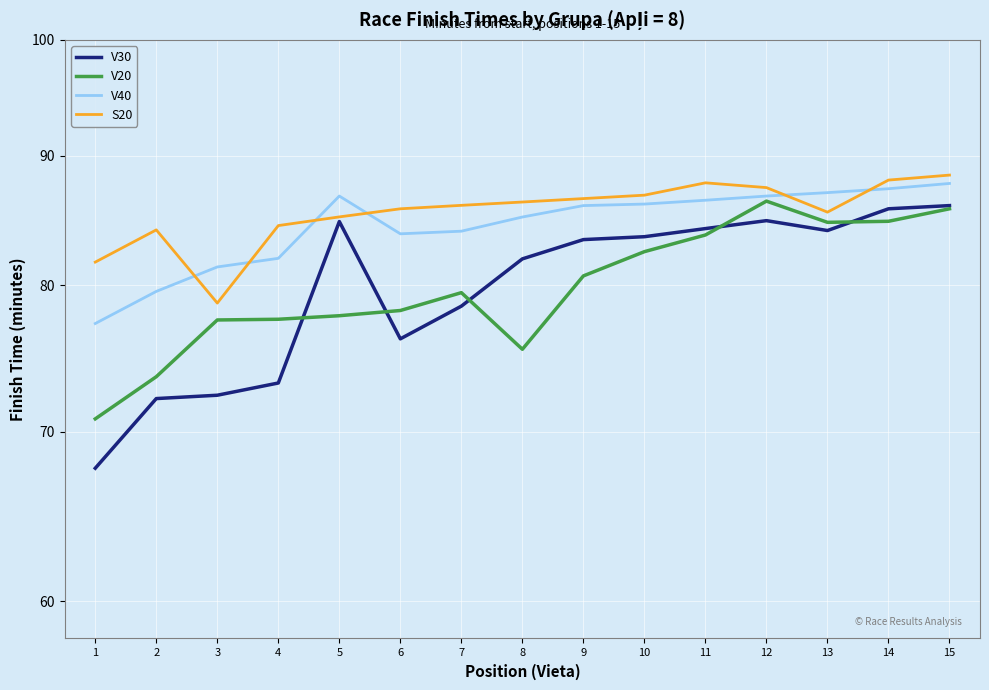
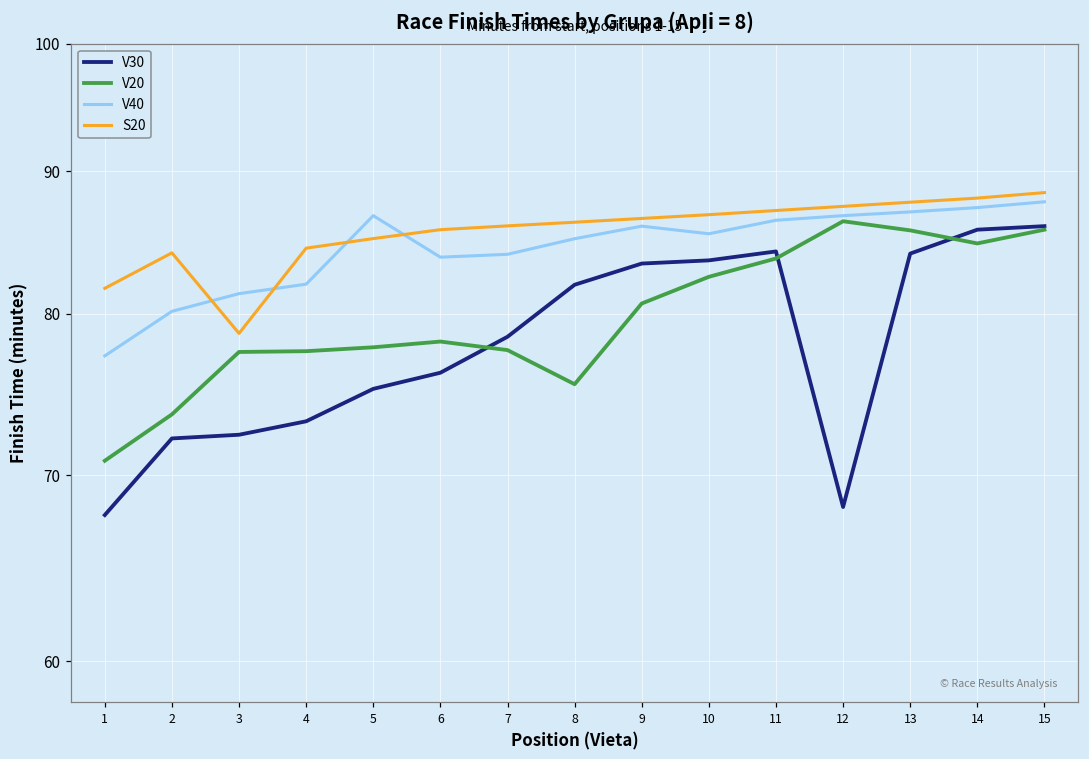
V40, 2: 79.5 -> 80.2
V30, 5: 84.8 -> 75.2
V20, 7: 79.5 -> 77.6
V40, 10: 86.1 -> 85.5
S20, 11: 87.8 -> 87.1
V30, 12: 84.8 -> 68.2
V20, 13: 84.7 -> 85.7
S20, 13: 85.5 -> 87.7
